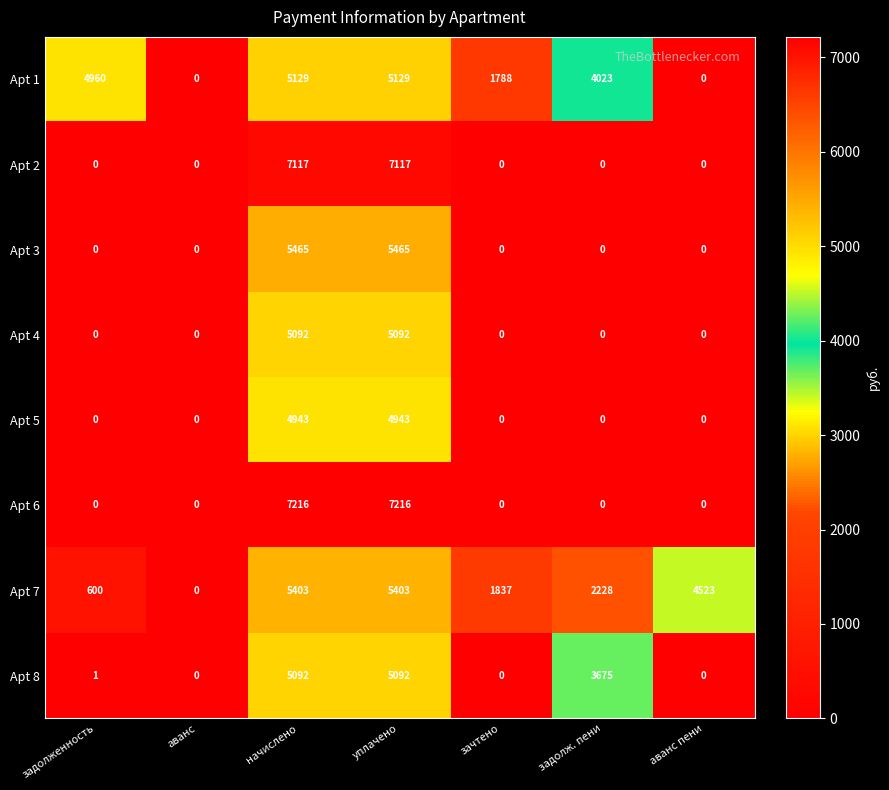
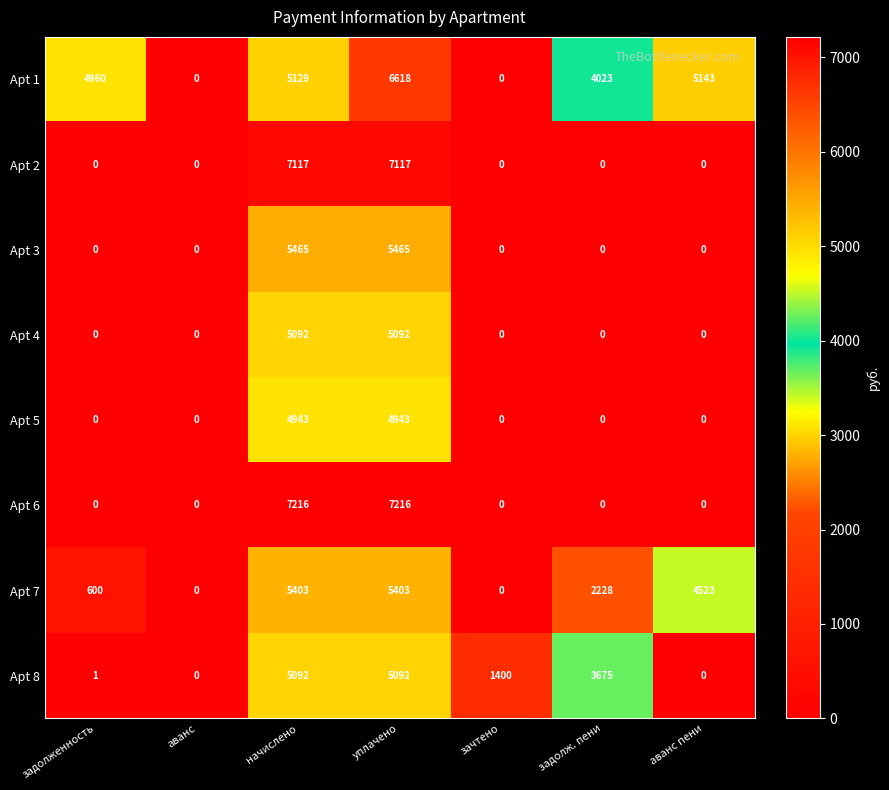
Apt 1, уплачено: 5129 -> 6618
Apt 1, зачтено: 1788 -> 0
Apt 1, аванс пени: 0 -> 5143
Apt 7, зачтено: 1837 -> 0
Apt 8, зачтено: 0 -> 1400
